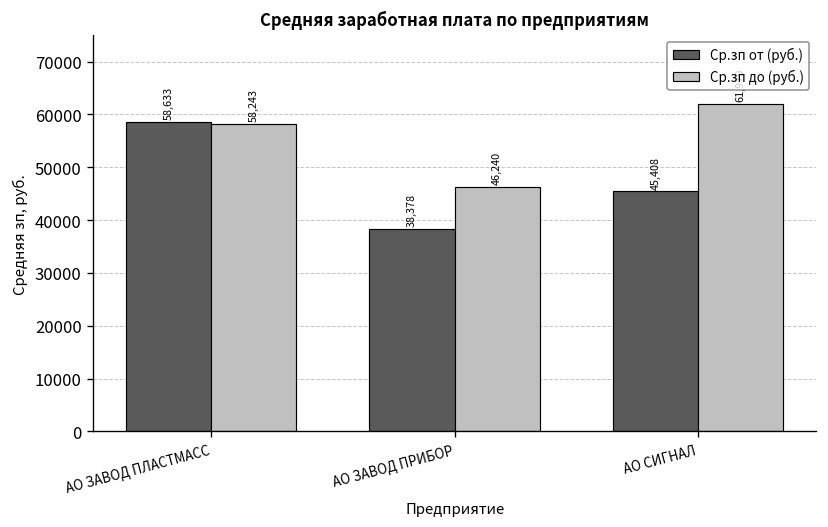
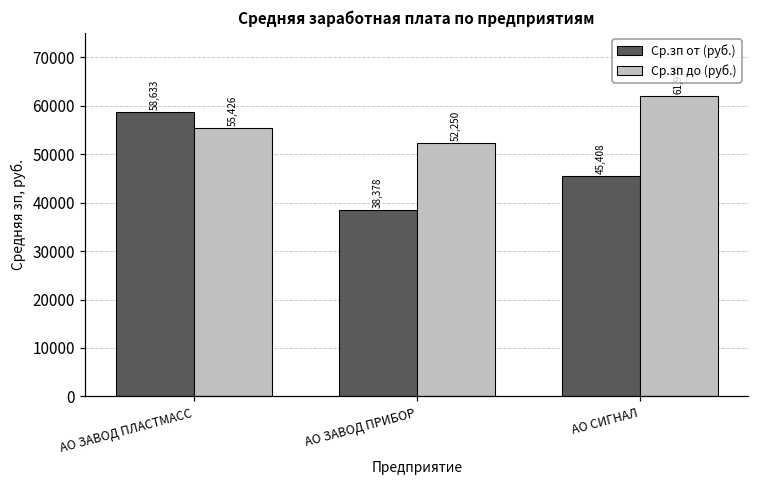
Ср.зп до (руб.), АО ЗАВОД ПЛАСТМАСС: 58,243 -> 55,426
Ср.зп до (руб.), АО ЗАВОД ПРИБОР: 46,240 -> 52,250
